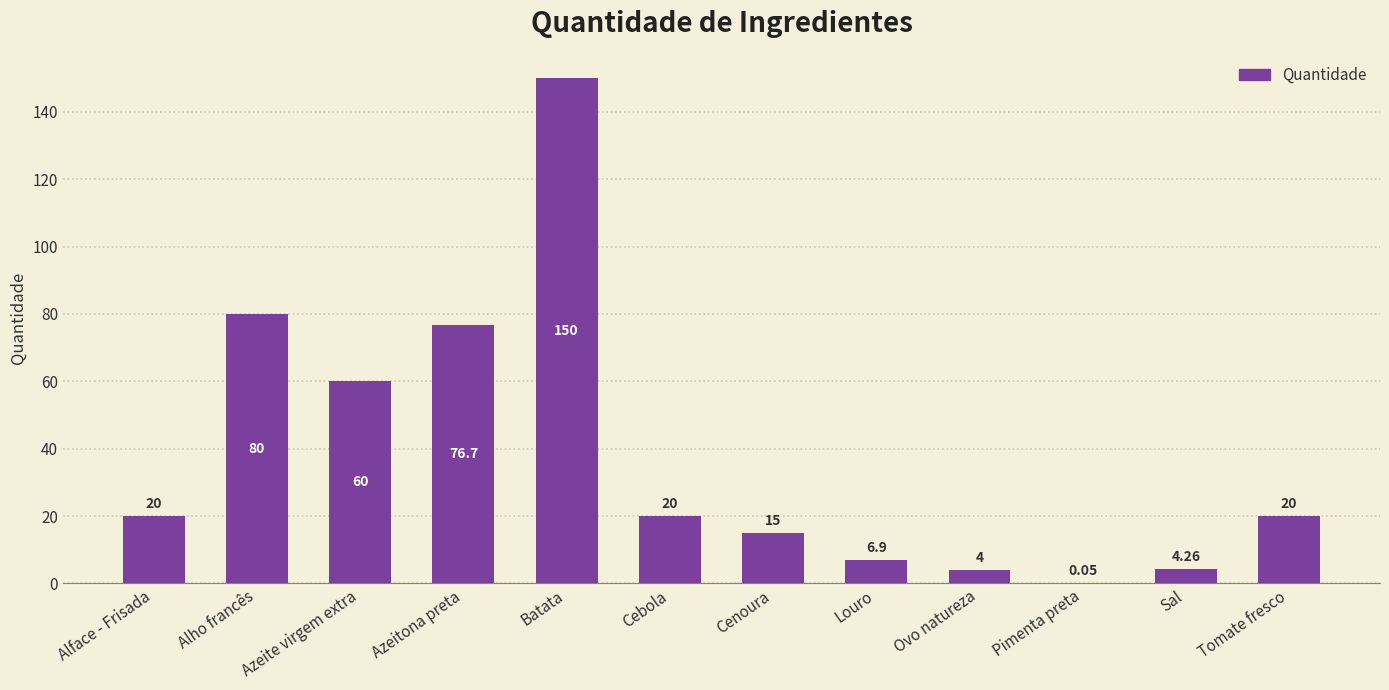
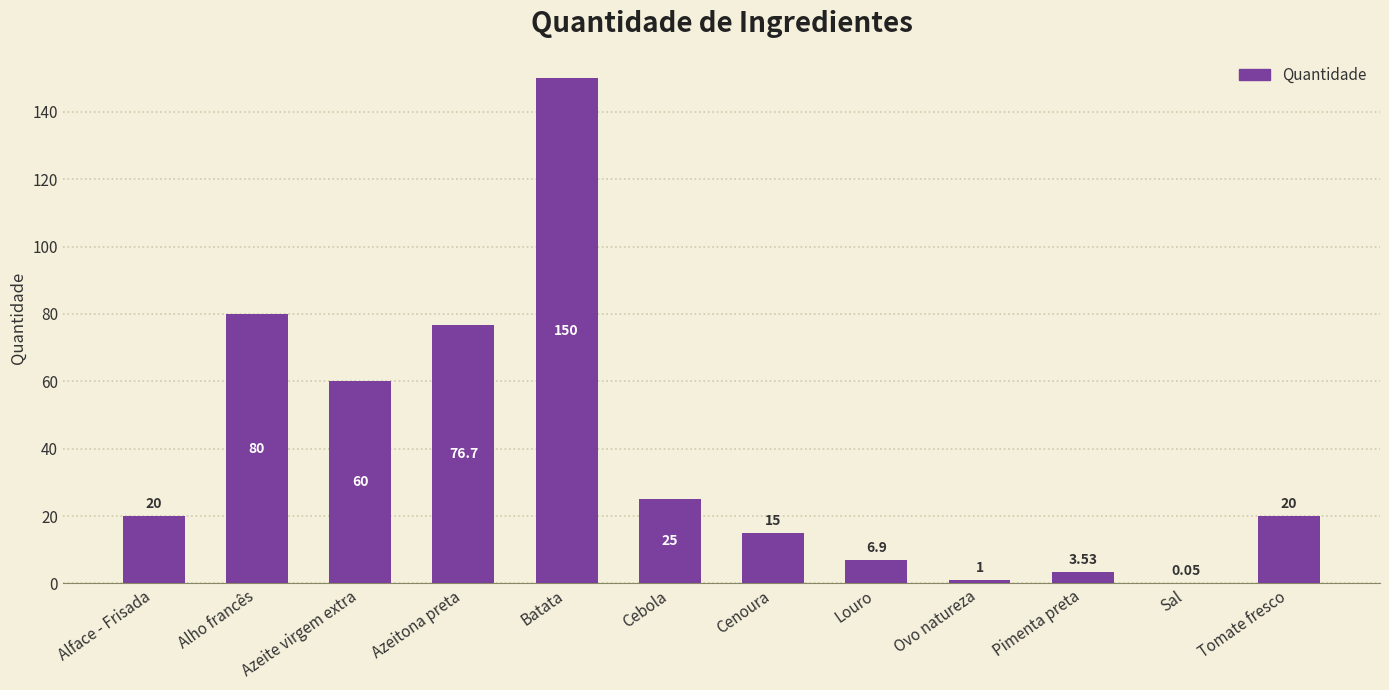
Cebola: 20 -> 25
Ovo natureza: 4 -> 1
Pimenta preta: 0.05 -> 3.53
Sal: 4.26 -> 0.05
